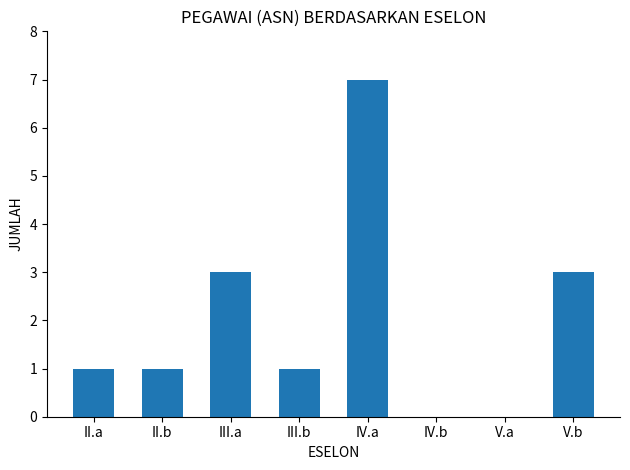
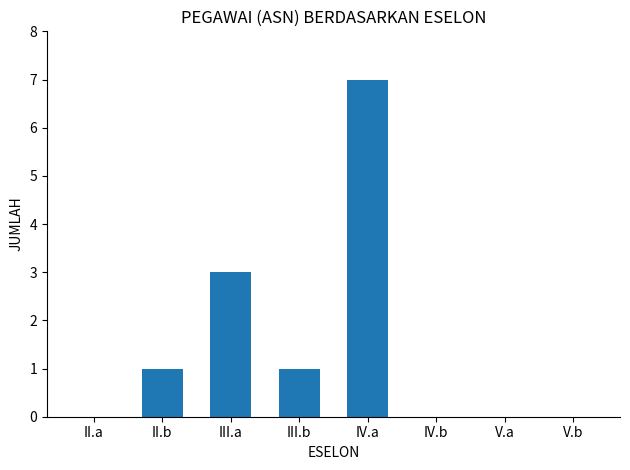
II.a: 1 -> 0
V.b: 3 -> 0
